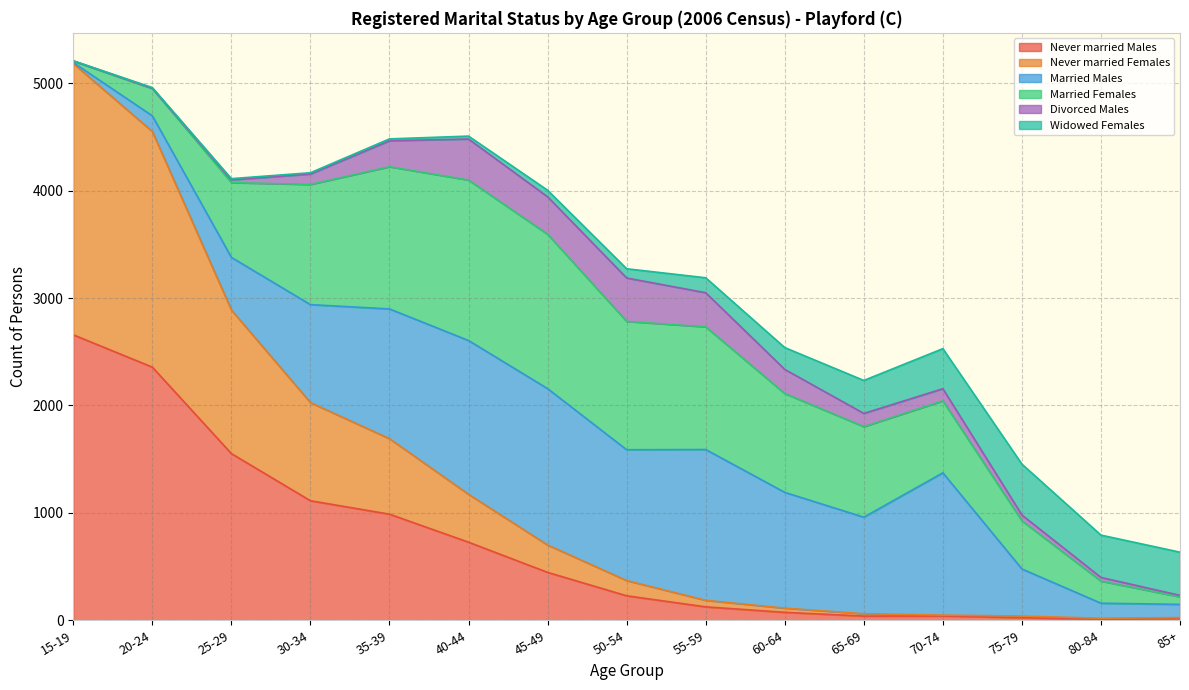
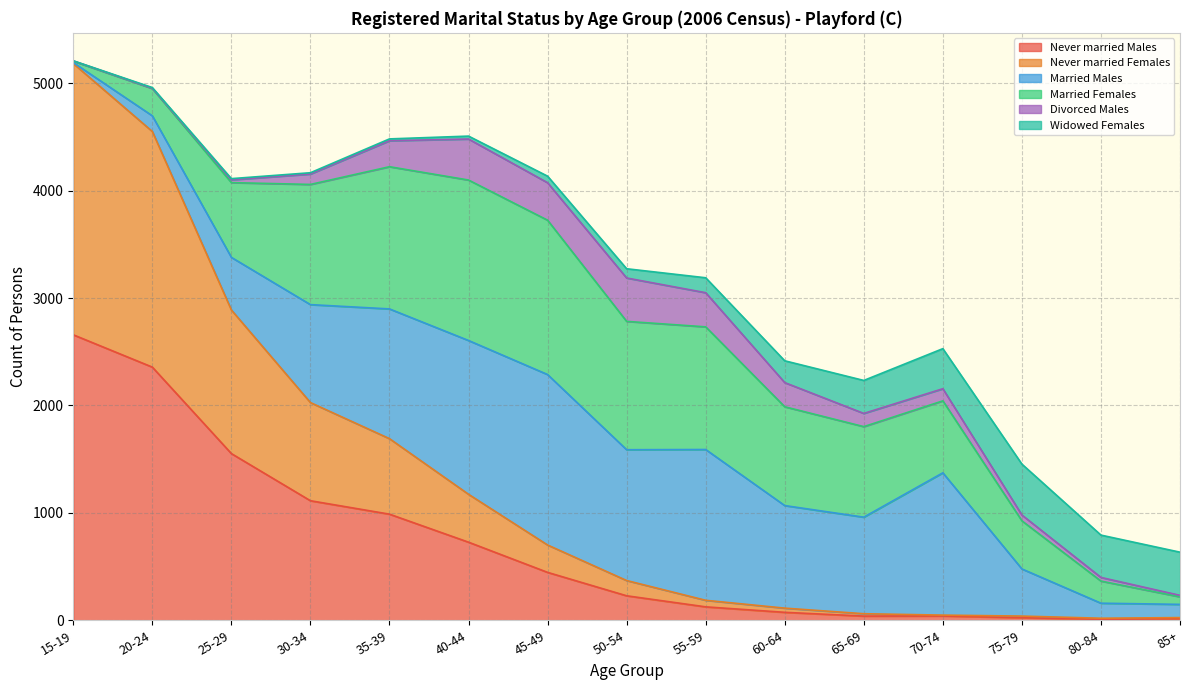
Married Males, 45-49: 1460 -> 1590
Married Males, 60-64: 1080 -> 960
